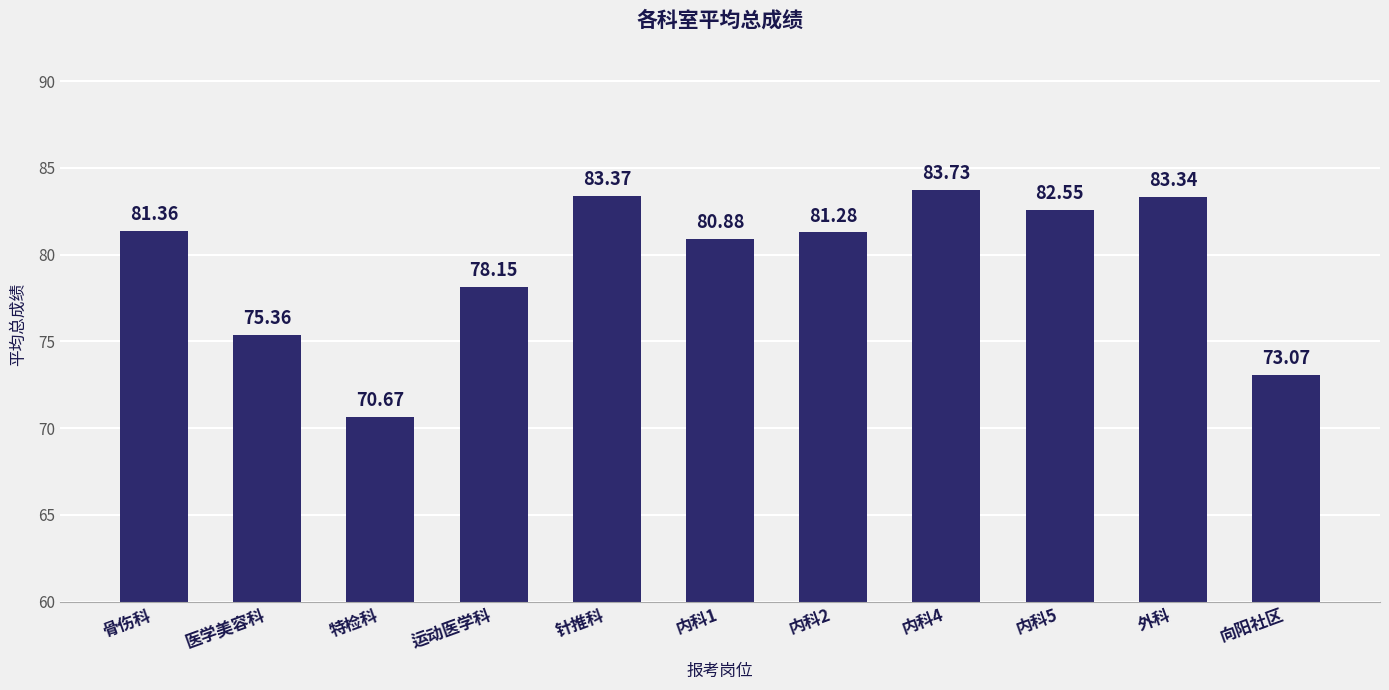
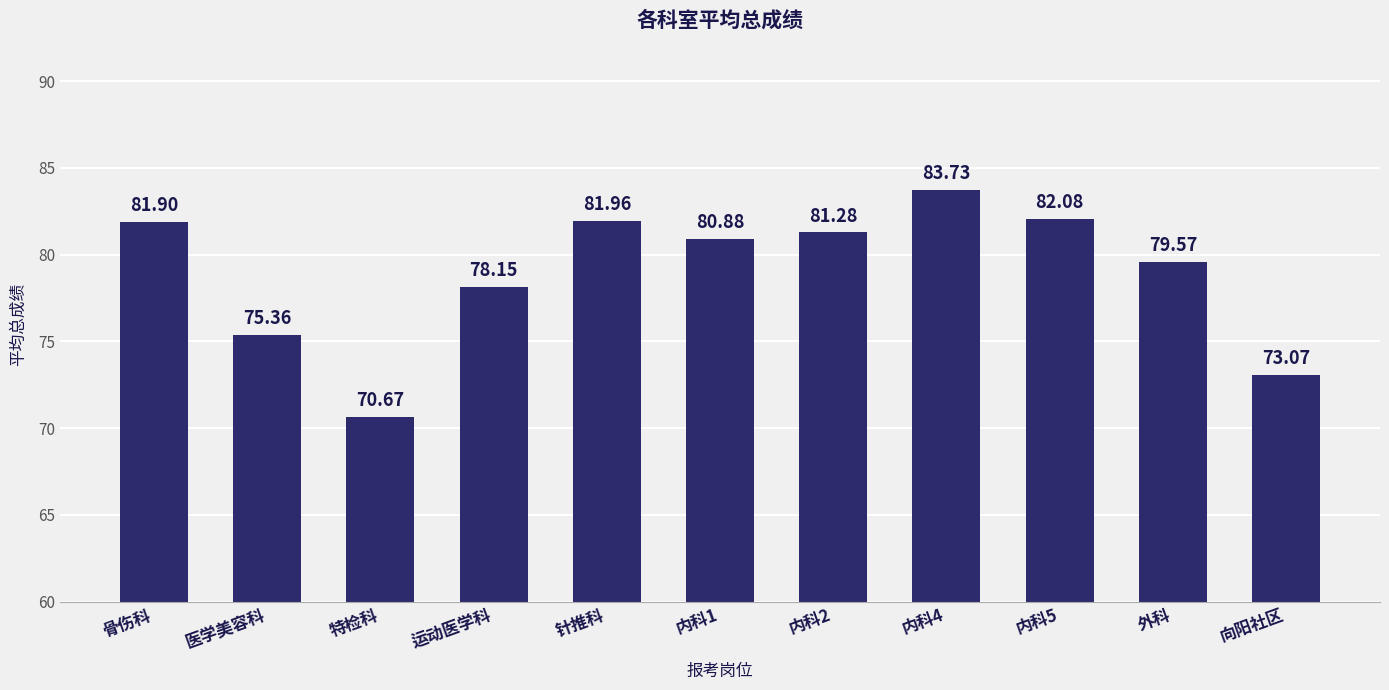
骨伤科: 81.36 -> 81.90
针推科: 83.37 -> 81.96
内科5: 82.55 -> 82.08
外科: 83.34 -> 79.57
